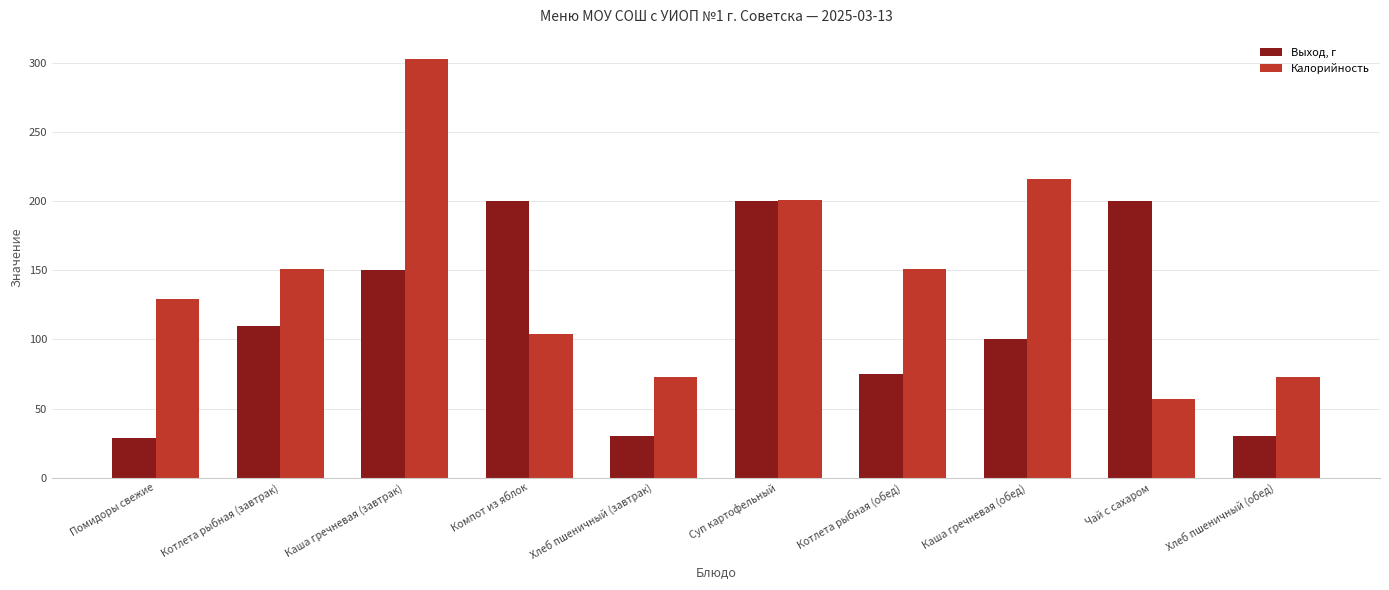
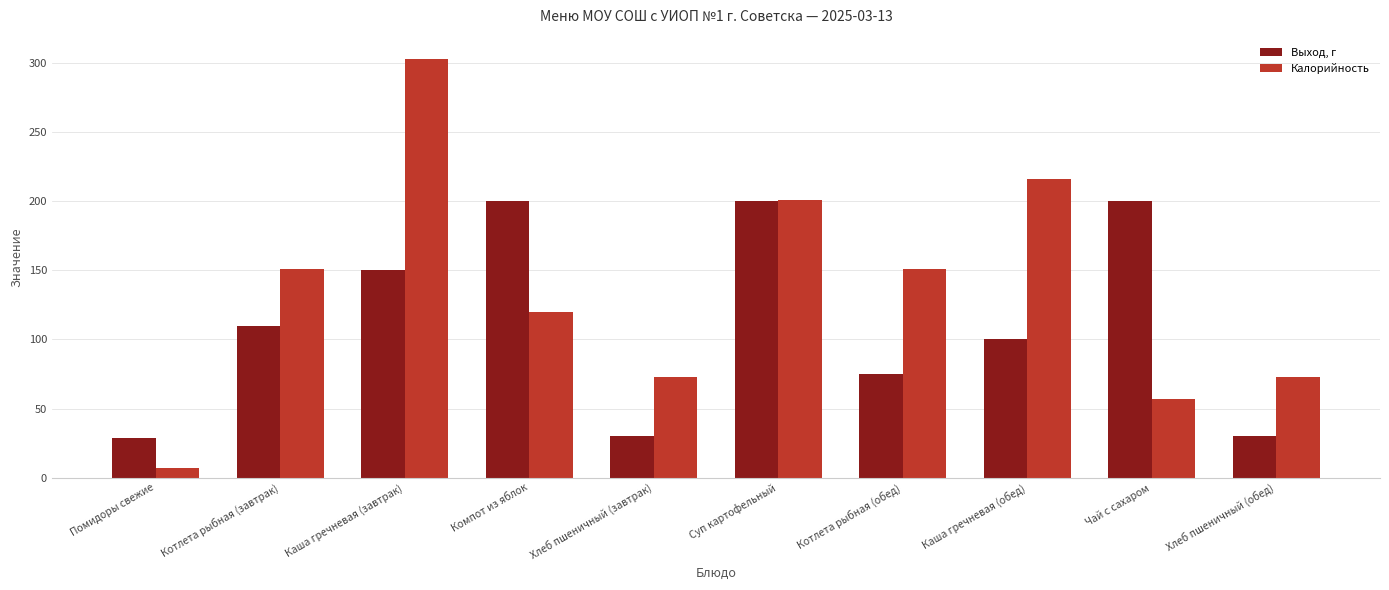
Калорийность, Помидоры свежие: 129 -> 7
Калорийность, Компот из яблок: 104 -> 120
